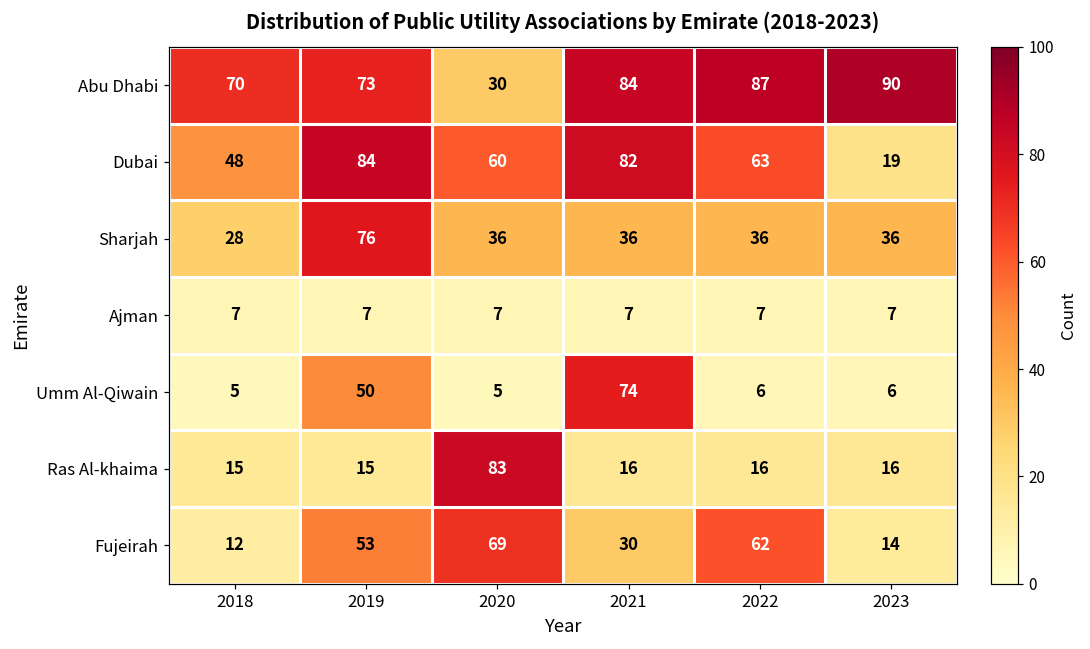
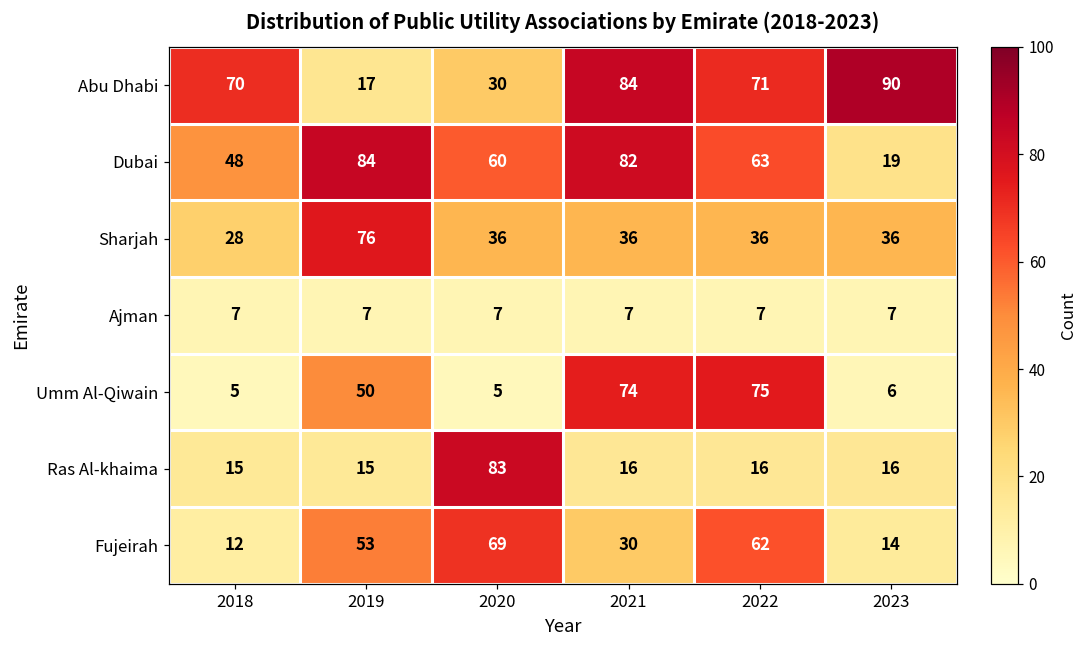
Abu Dhabi, 2019: 73 -> 17
Abu Dhabi, 2022: 87 -> 71
Umm Al-Qiwain, 2022: 6 -> 75
